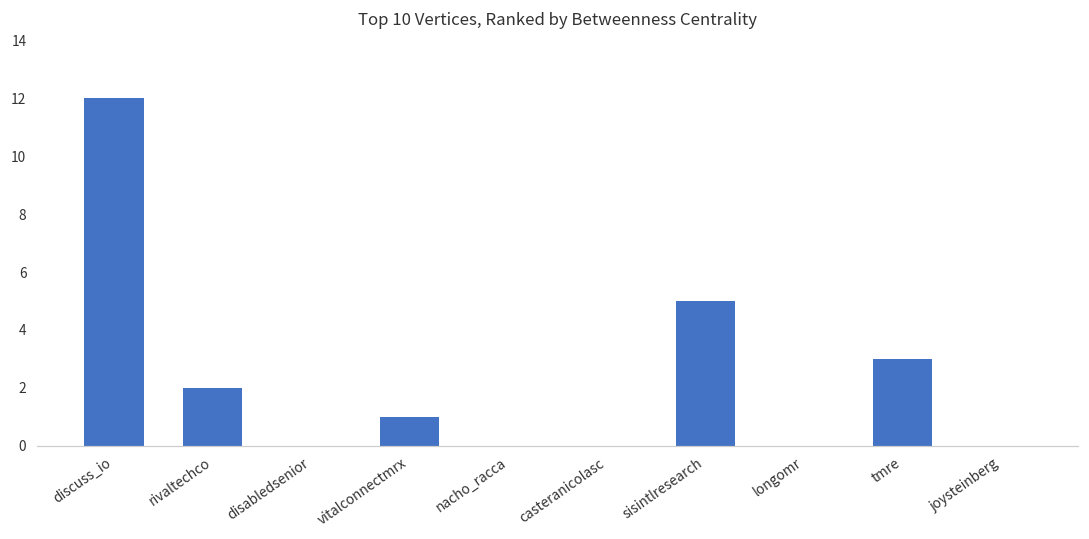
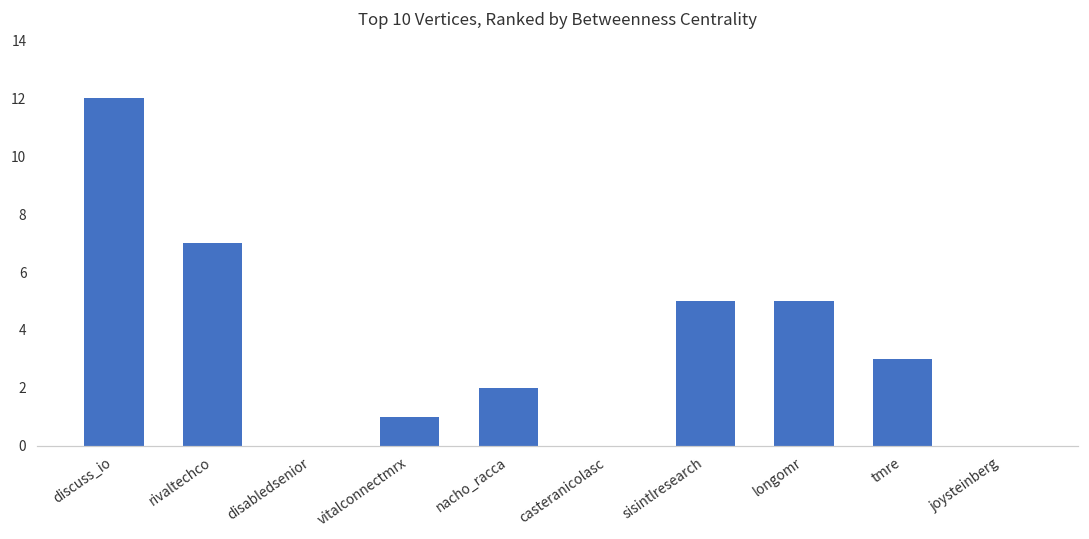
rivaltechco: 2 -> 7
nacho_racca: 0 -> 2
longomr: 0 -> 5
